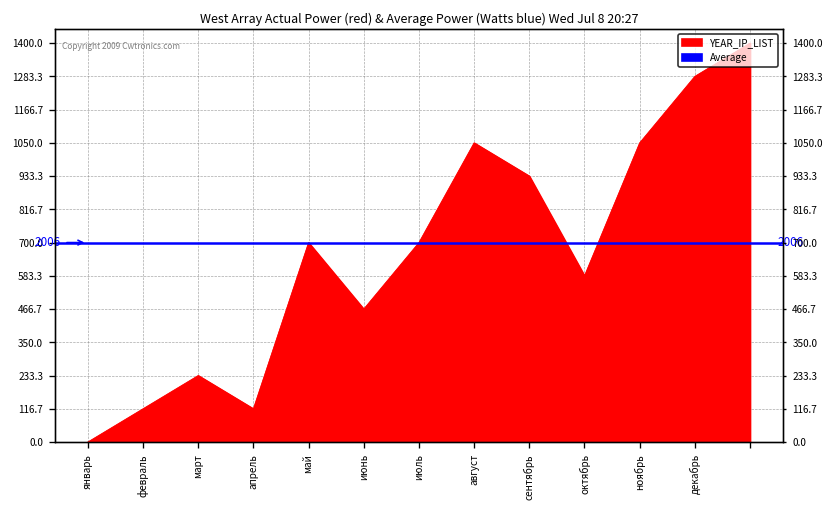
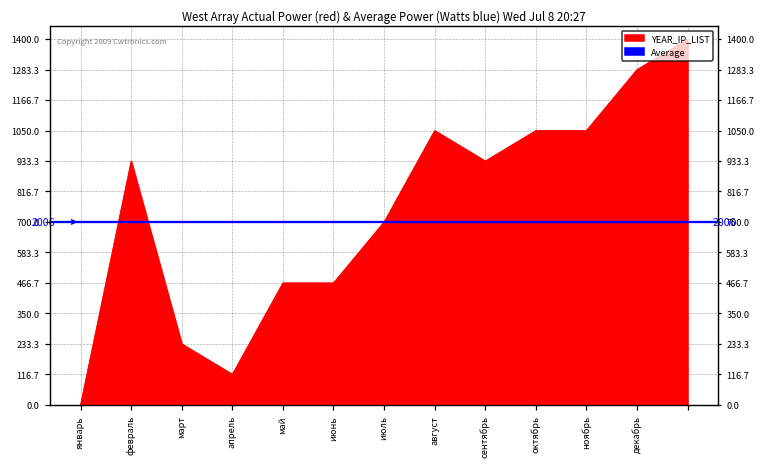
февраль: 120 -> 930
май: 700 -> 470
октябрь: 580 -> 1050
